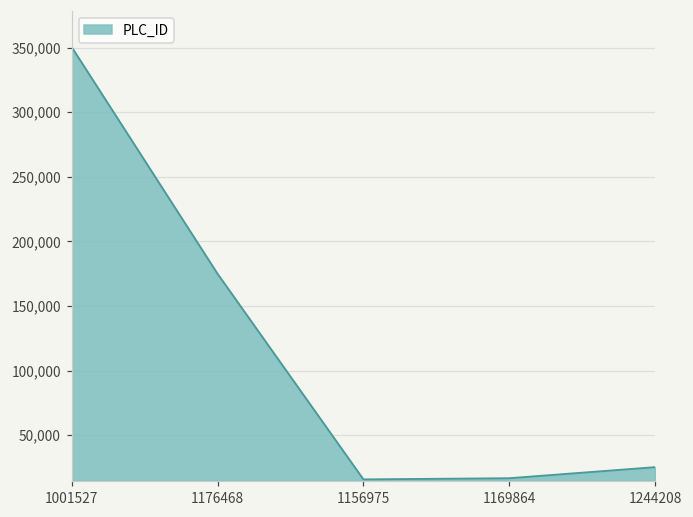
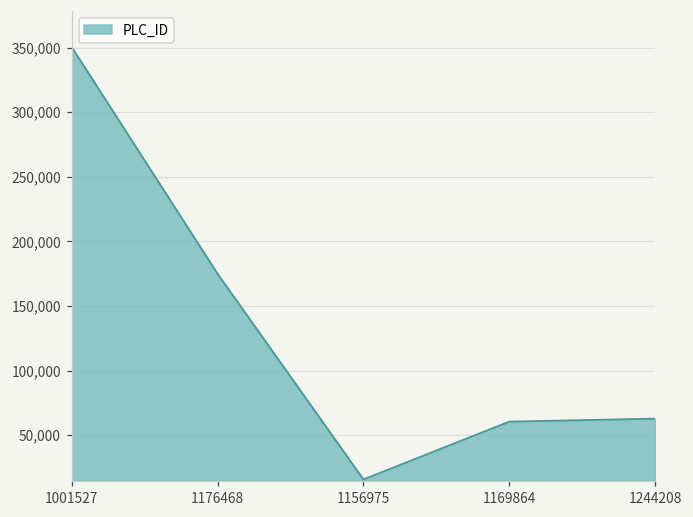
1169864: 17,000 -> 60,000
1244208: 25,000 -> 63,000
